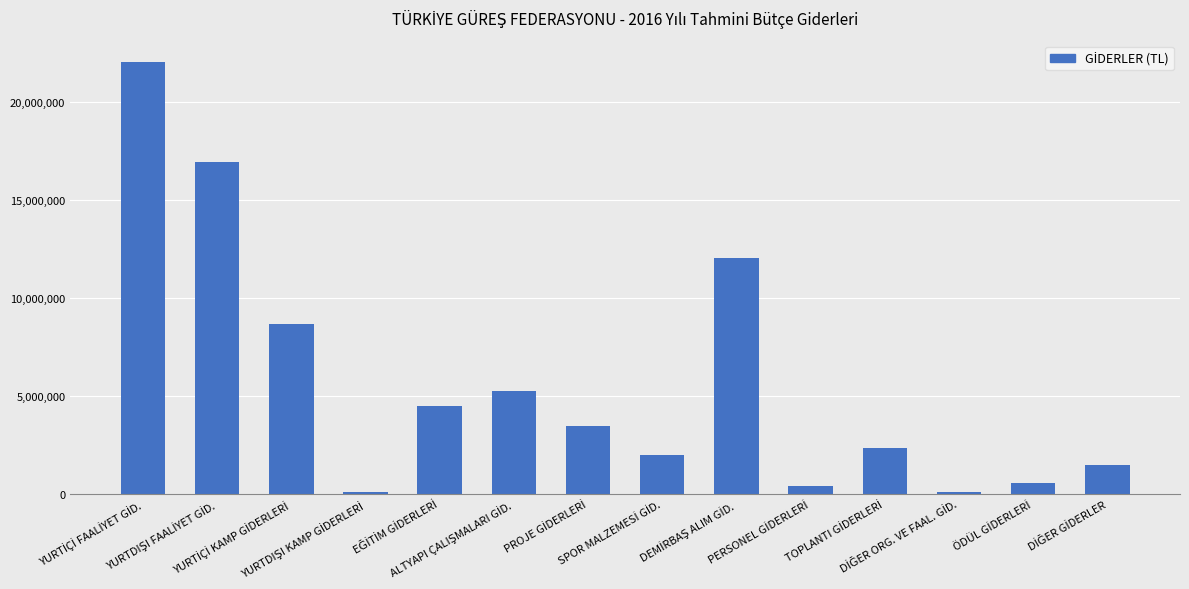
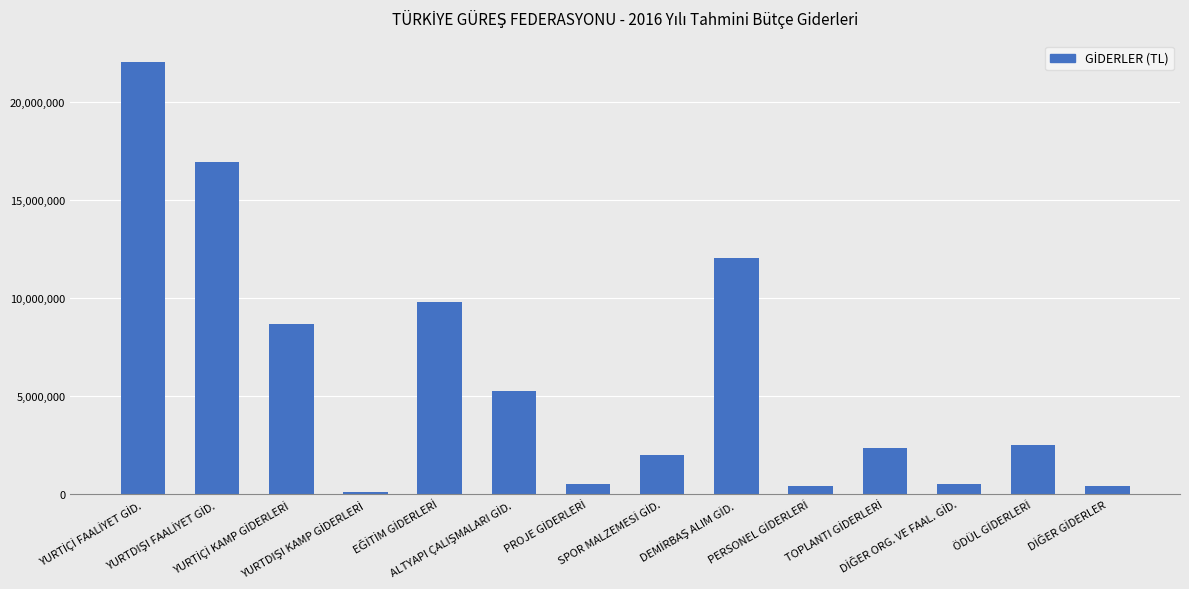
EĞİTİM GİDERLERİ: 4,500,000 -> 9,800,000
PROJE GİDERLERİ: 3,500,000 -> 500,000
DİĞER ORG. VE FAAL. GİD.: 100,000 -> 500,000
ÖDÜL GİDERLERİ: 600,000 -> 2,500,000
DİĞER GİDERLER: 1,500,000 -> 400,000
